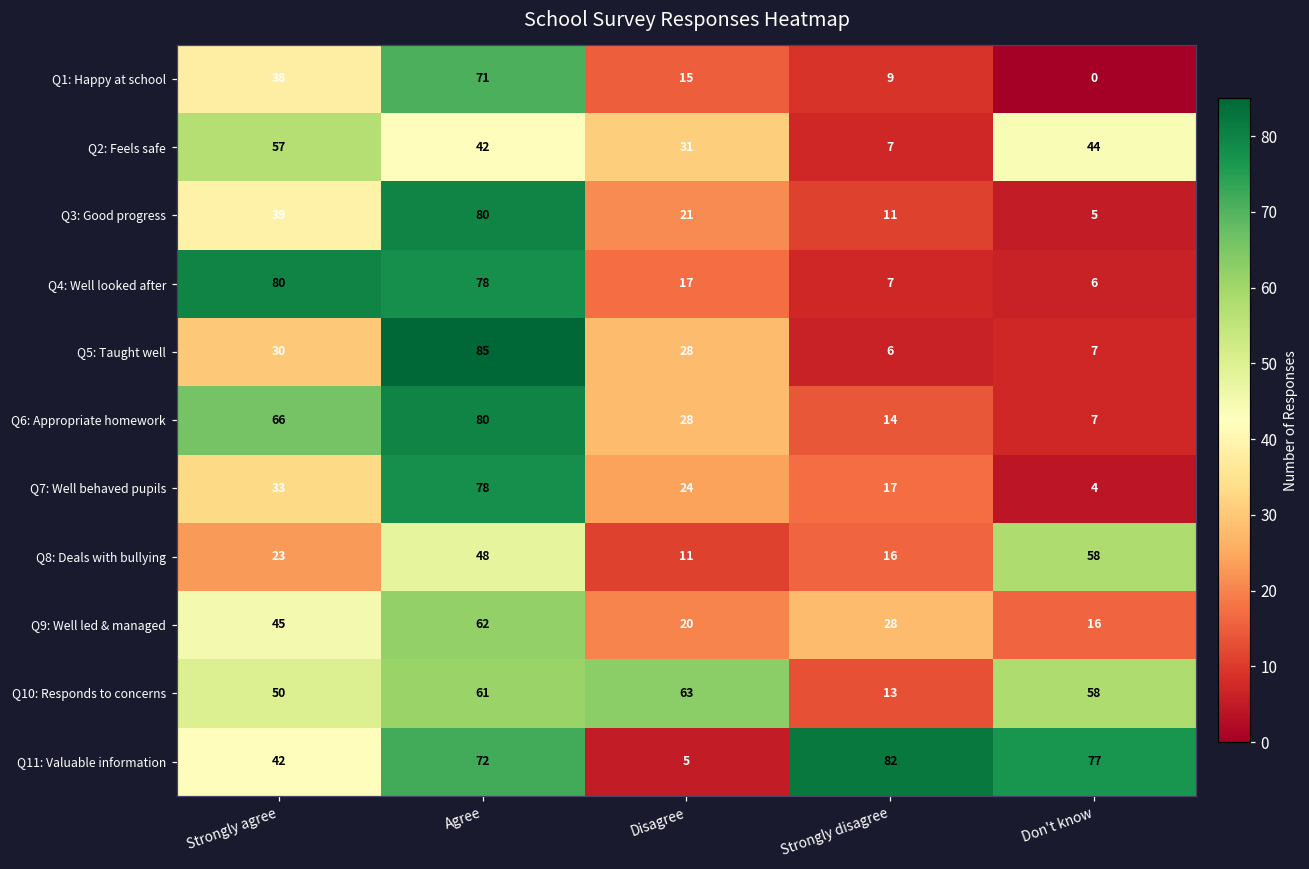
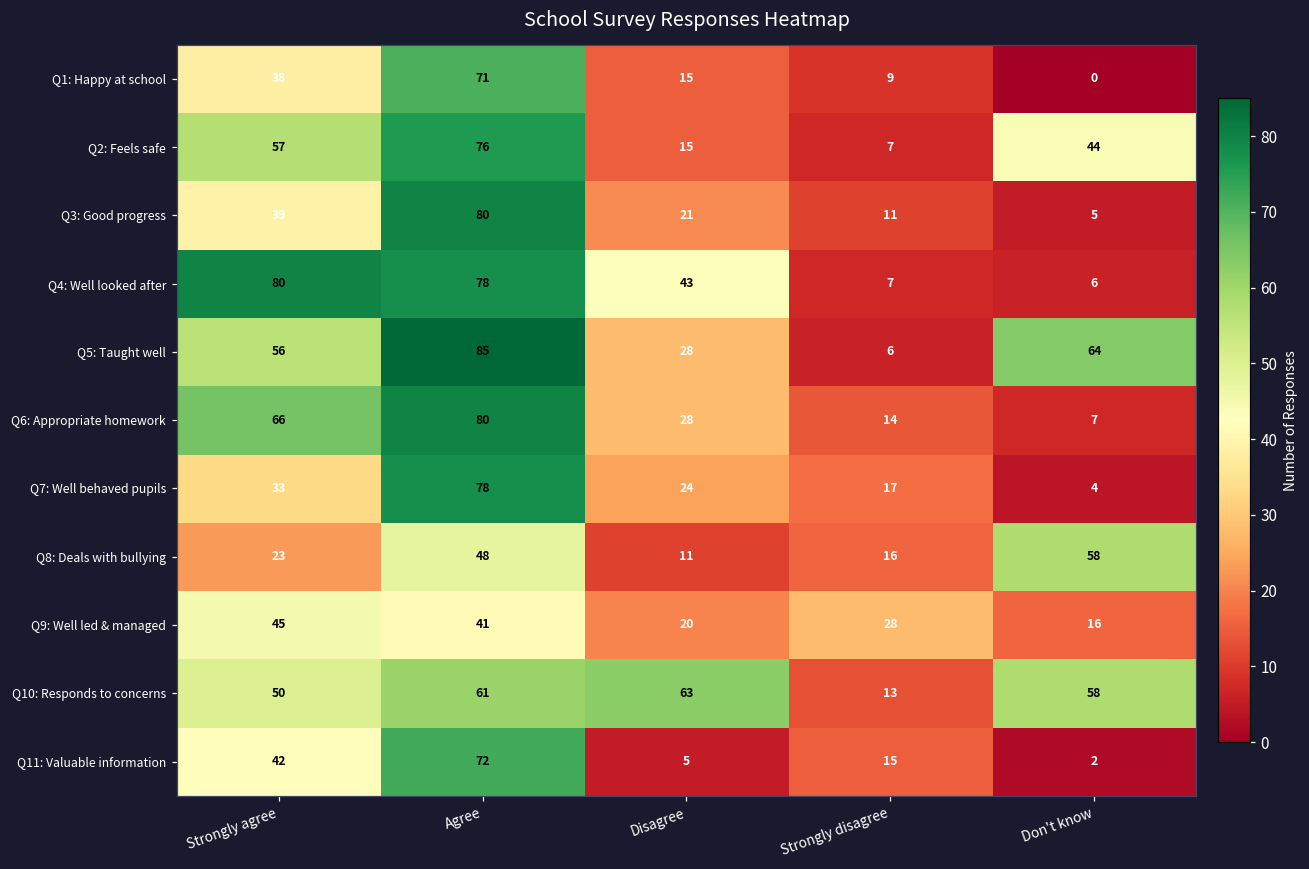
Q2: Feels safe, Agree: 42 -> 76
Q2: Feels safe, Disagree: 31 -> 15
Q4: Well looked after, Disagree: 17 -> 43
Q5: Taught well, Strongly agree: 30 -> 56
Q5: Taught well, Don't know: 7 -> 64
Q9: Well led & managed, Agree: 62 -> 41
Q11: Valuable information, Strongly disagree: 82 -> 15
Q11: Valuable information, Don't know: 77 -> 2
